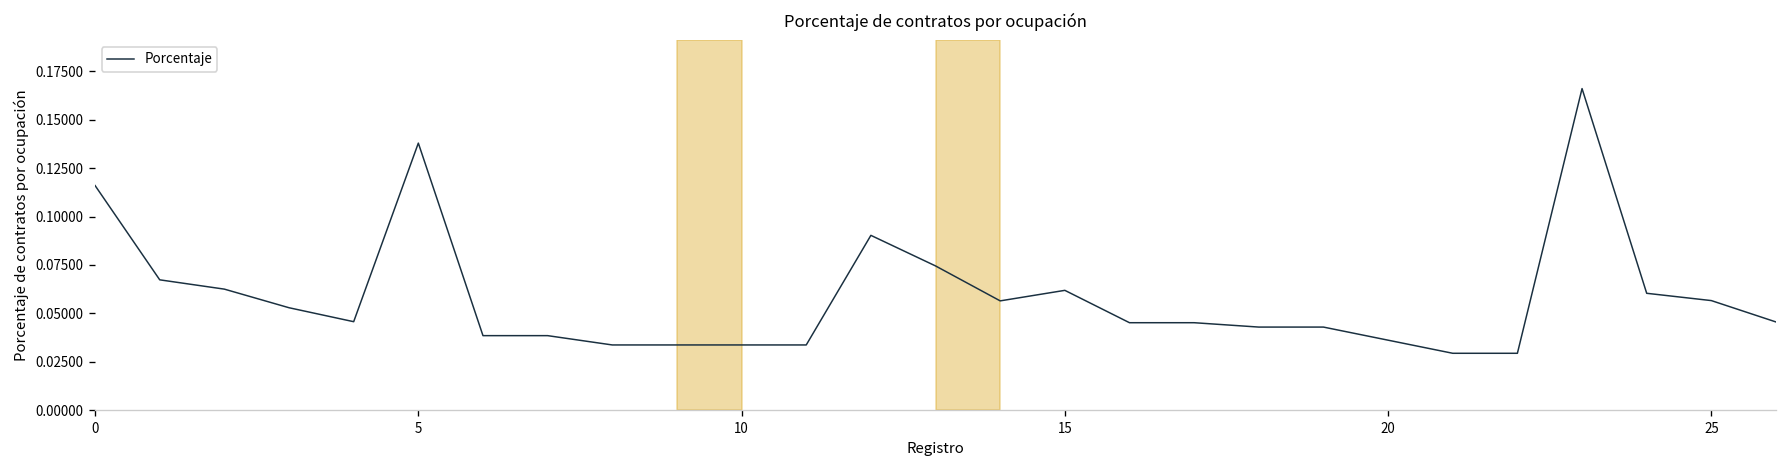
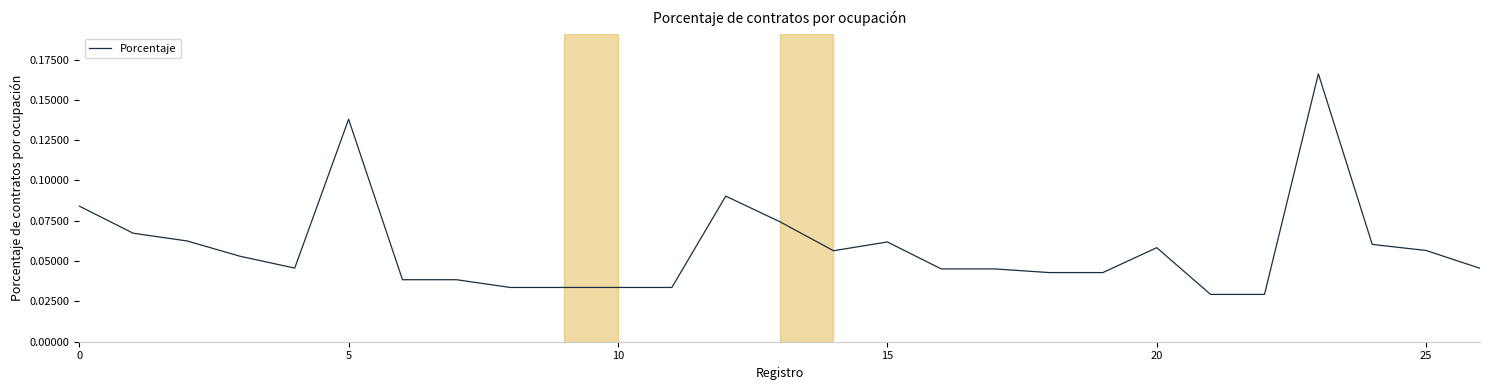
0: 0.116 -> 0.084
20: 0.036 -> 0.058
